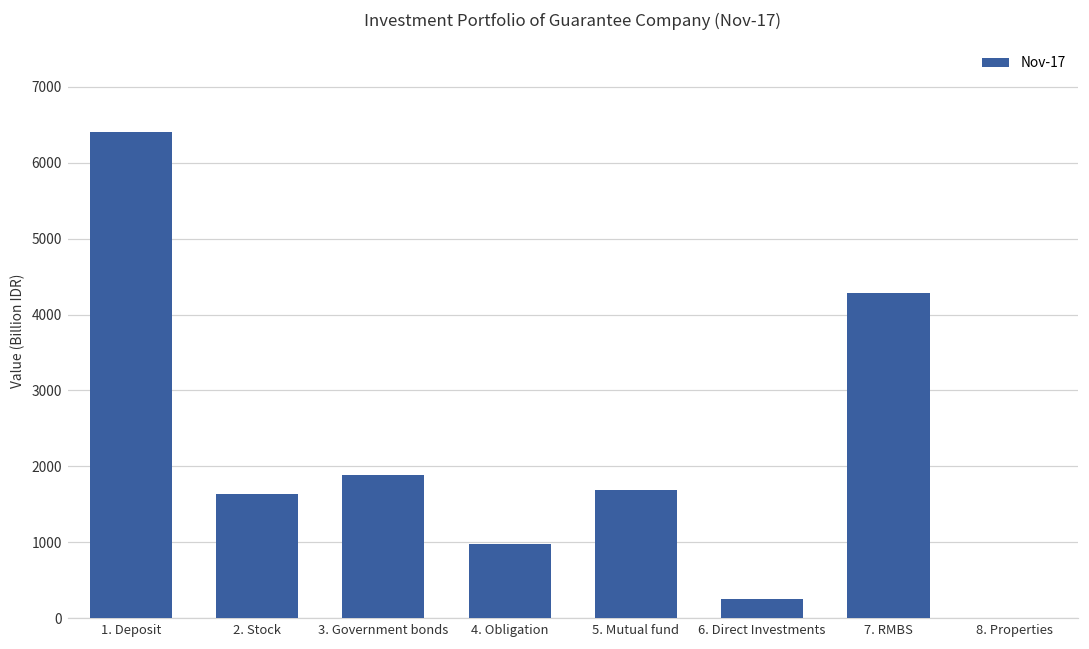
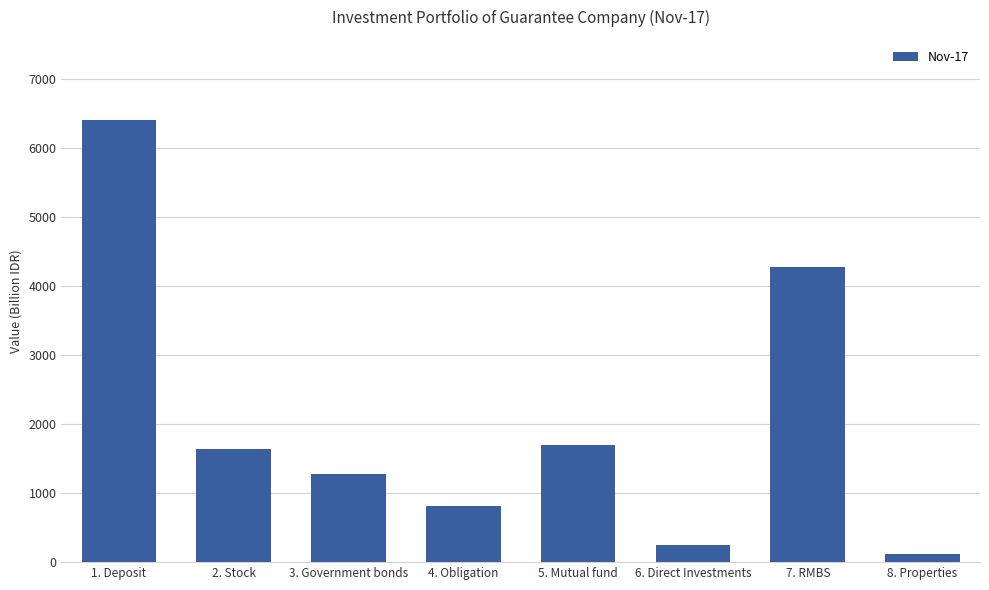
3. Government bonds: 1900 -> 1300
4. Obligation: 1000 -> 800
8. Properties: 0 -> 100
